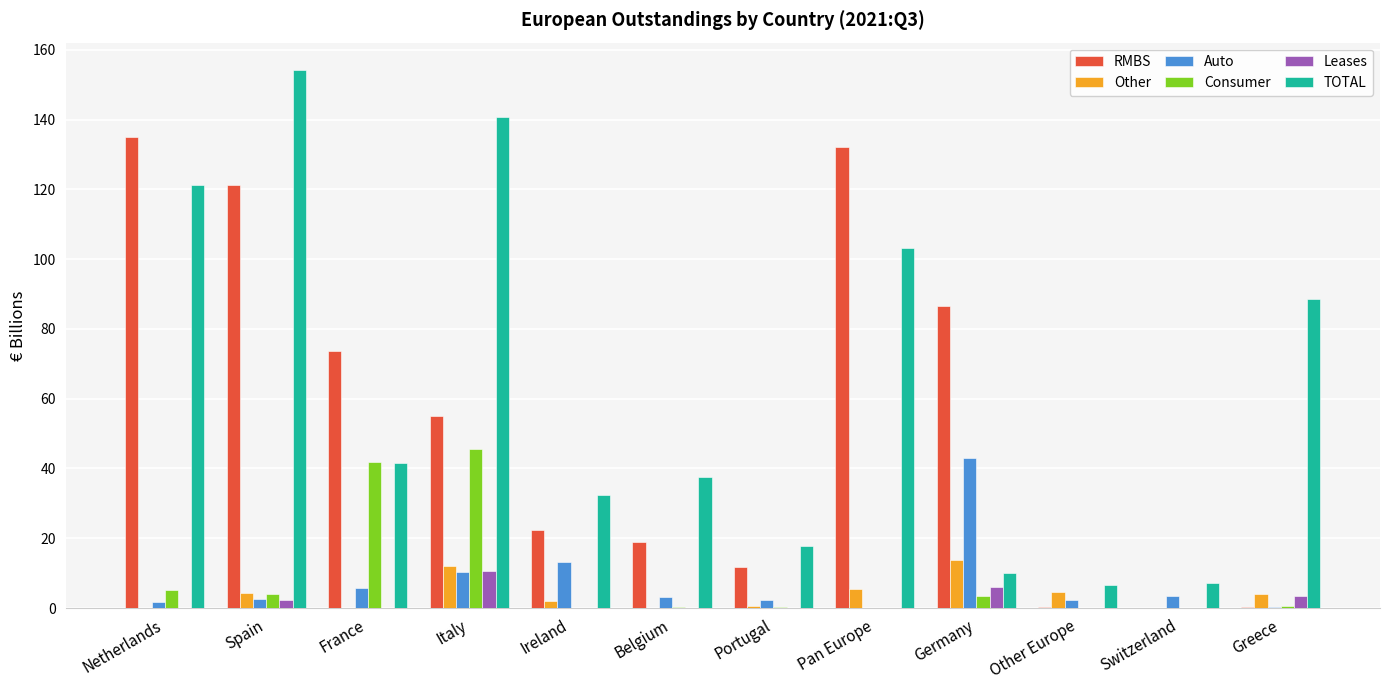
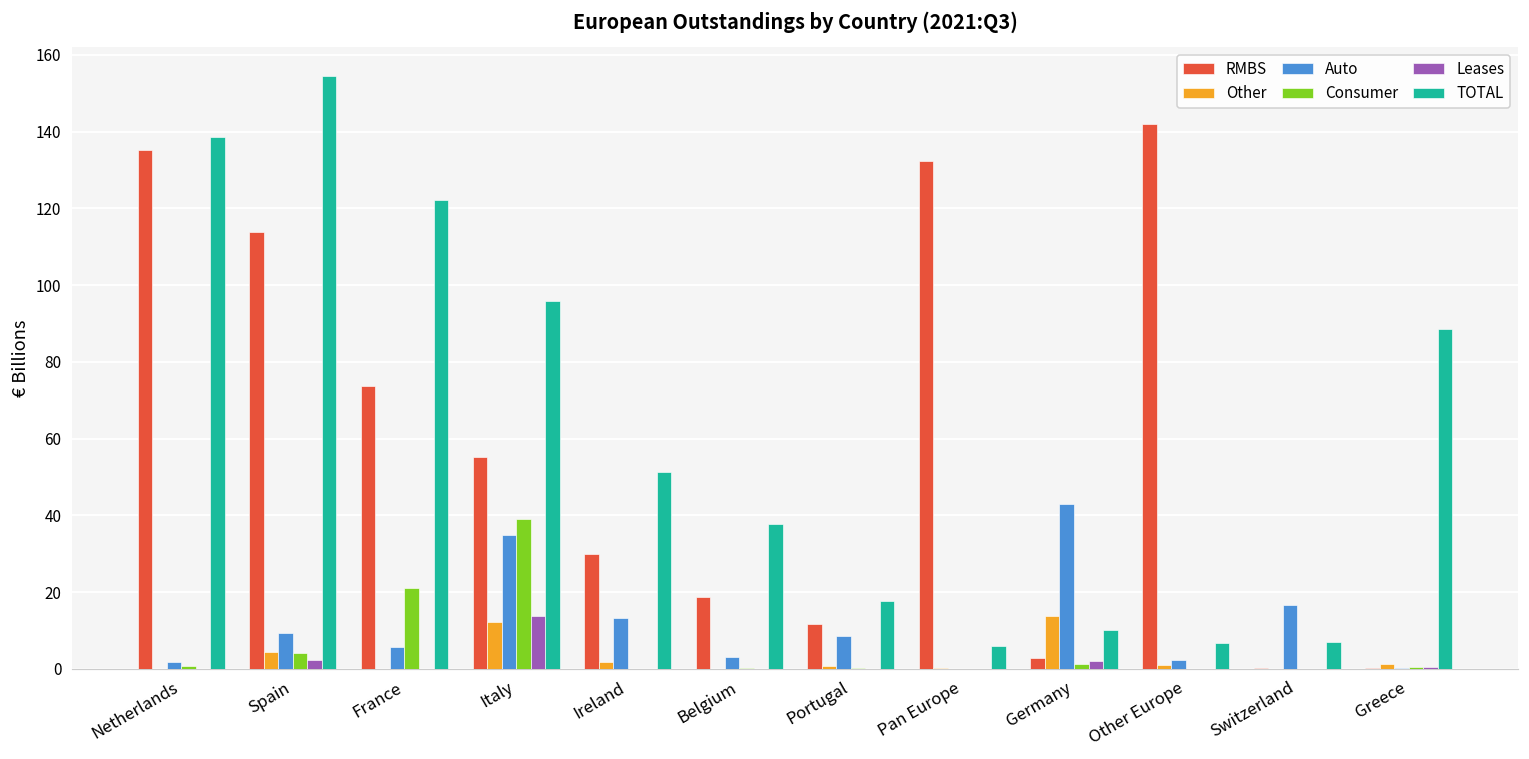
Consumer, Netherlands: 5 -> 1
TOTAL, Netherlands: 121 -> 139
RMBS, Spain: 121 -> 114
Auto, Spain: 3 -> 9
Consumer, France: 42 -> 21
TOTAL, France: 41 -> 122
Auto, Italy: 10 -> 35
Consumer, Italy: 46 -> 39
Leases, Italy: 11 -> 14
TOTAL, Italy: 141 -> 96
RMBS, Ireland: 22 -> 30
TOTAL, Ireland: 32 -> 51
Auto, Portugal: 2 -> 9
Other, Pan Europe: 6 -> 0
TOTAL, Pan Europe: 103 -> 6
RMBS, Germany: 86 -> 3
Consumer, Germany: 3 -> 1
Leases, Germany: 6 -> 2
RMBS, Other Europe: 0 -> 142
Other, Other Europe: 4 -> 1
Auto, Switzerland: 3 -> 17
Other, Greece: 4 -> 1
Leases, Greece: 3 -> 0
